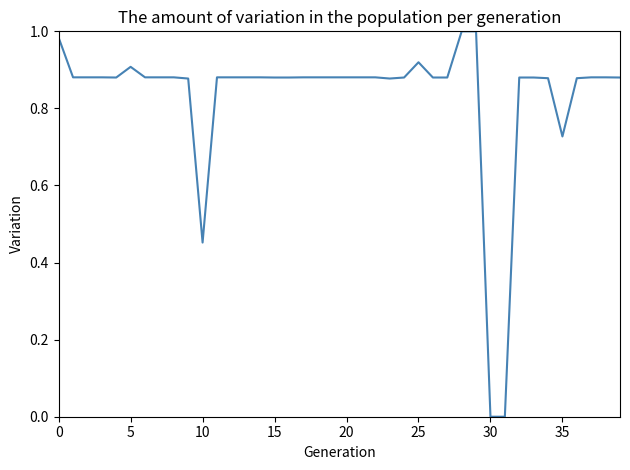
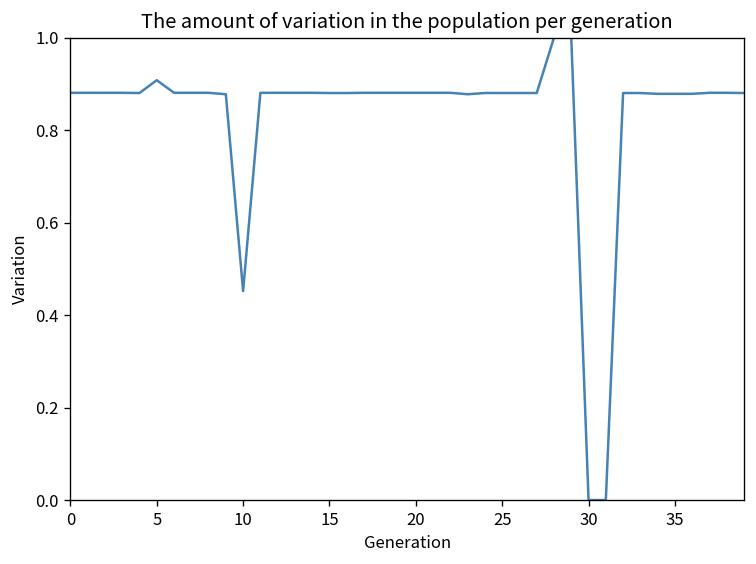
0: 0.98 -> 0.88
25: 0.92 -> 0.88
35: 0.73 -> 0.88
